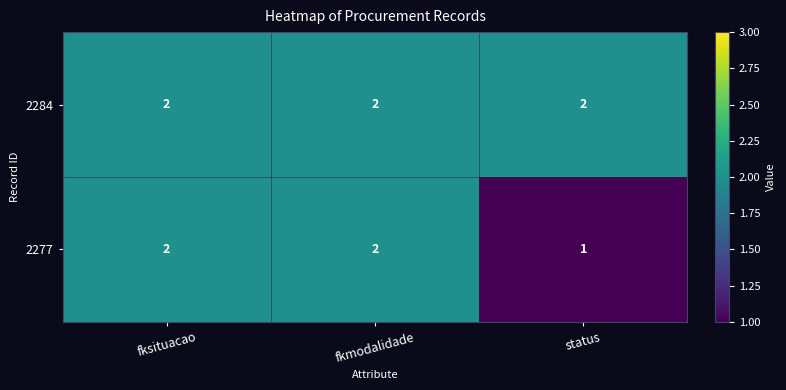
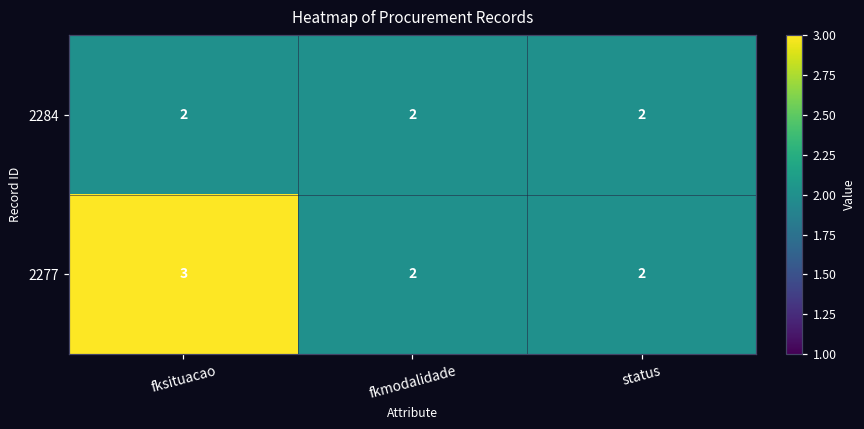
2277, fksituacao: 2 -> 3
2277, status: 1 -> 2
